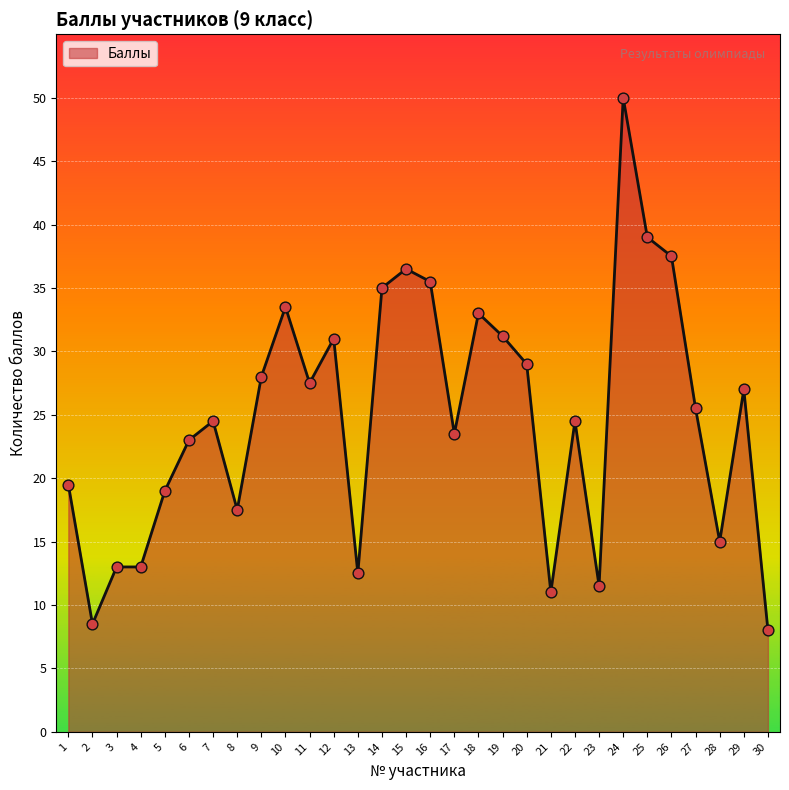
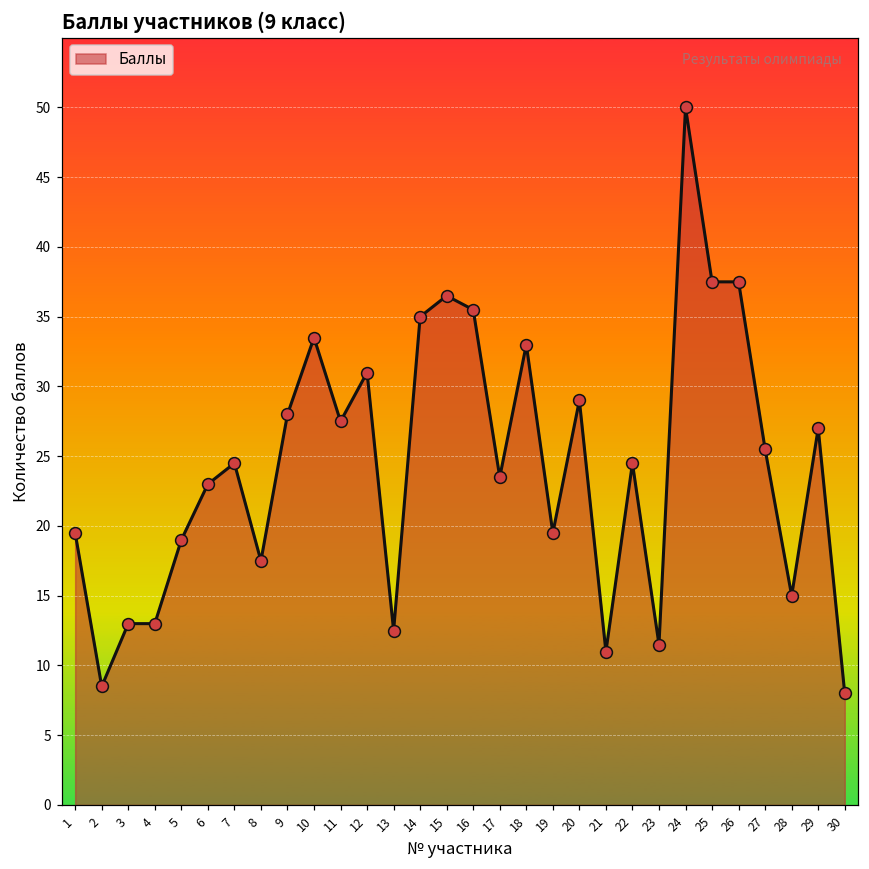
19: 31.2 -> 19.5
25: 39.0 -> 37.5
